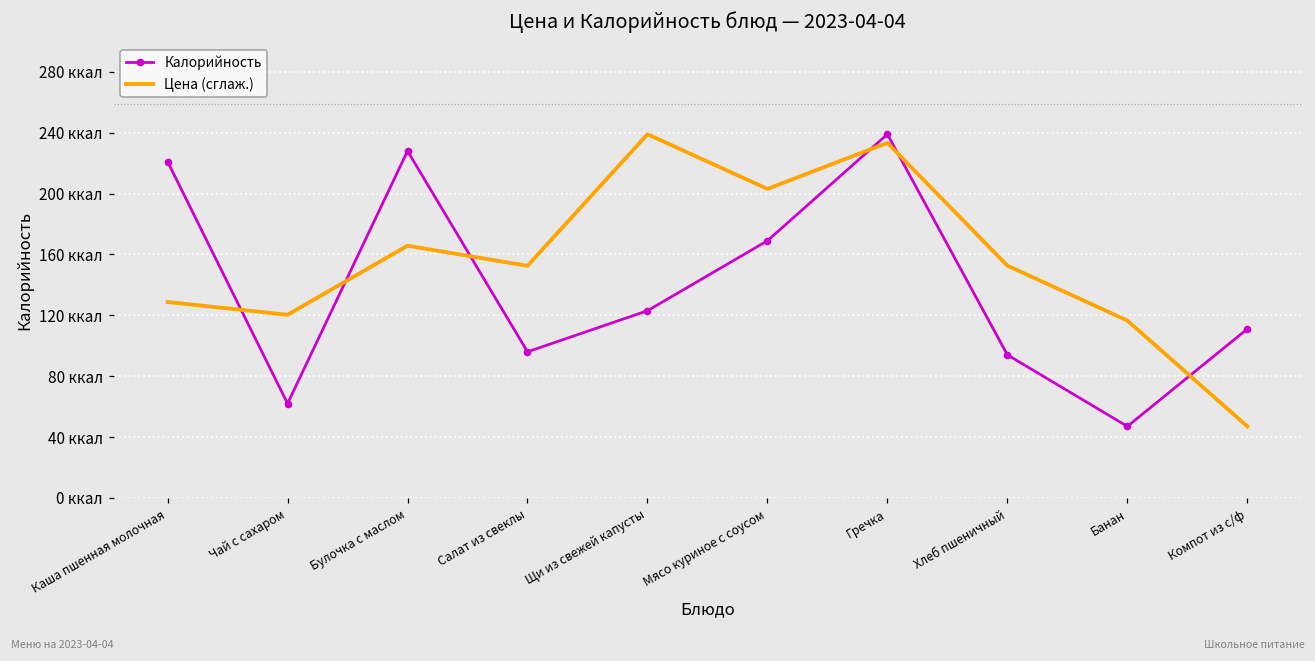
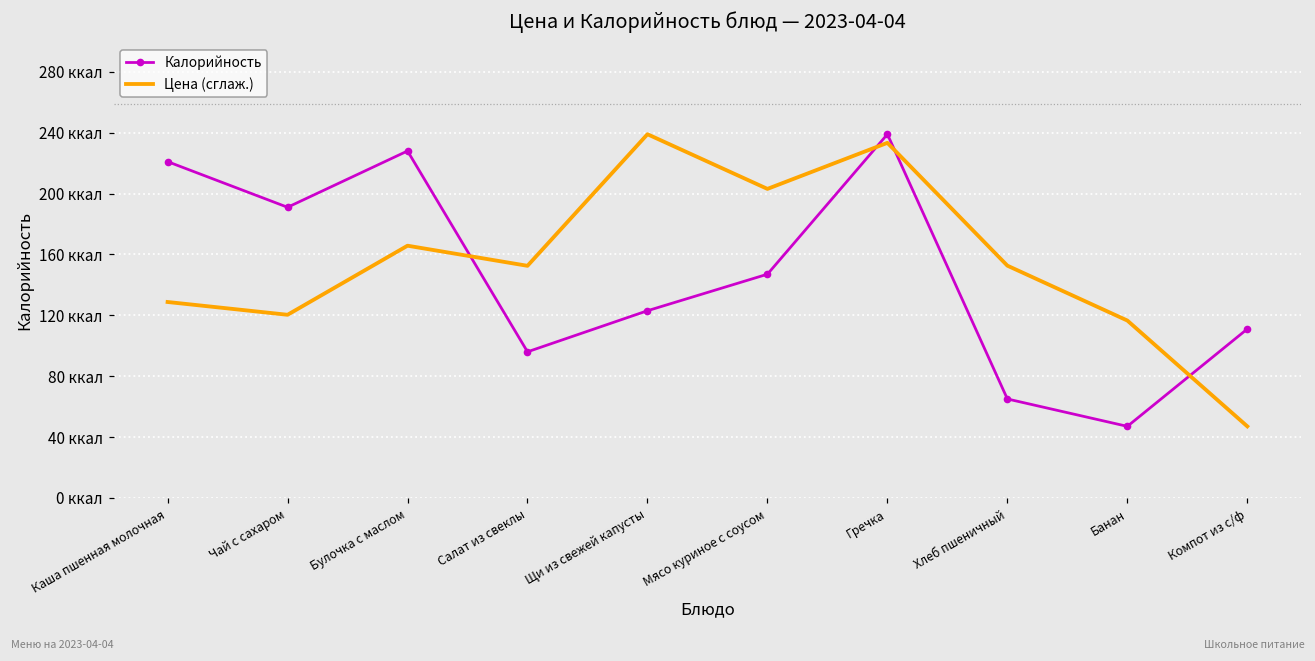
Калорийность, Чай с сахаром: 62 ккал -> 191 ккал
Калорийность, Мясо куриное с соусом: 169 ккал -> 147 ккал
Калорийность, Хлеб пшеничный: 94 ккал -> 65 ккал
